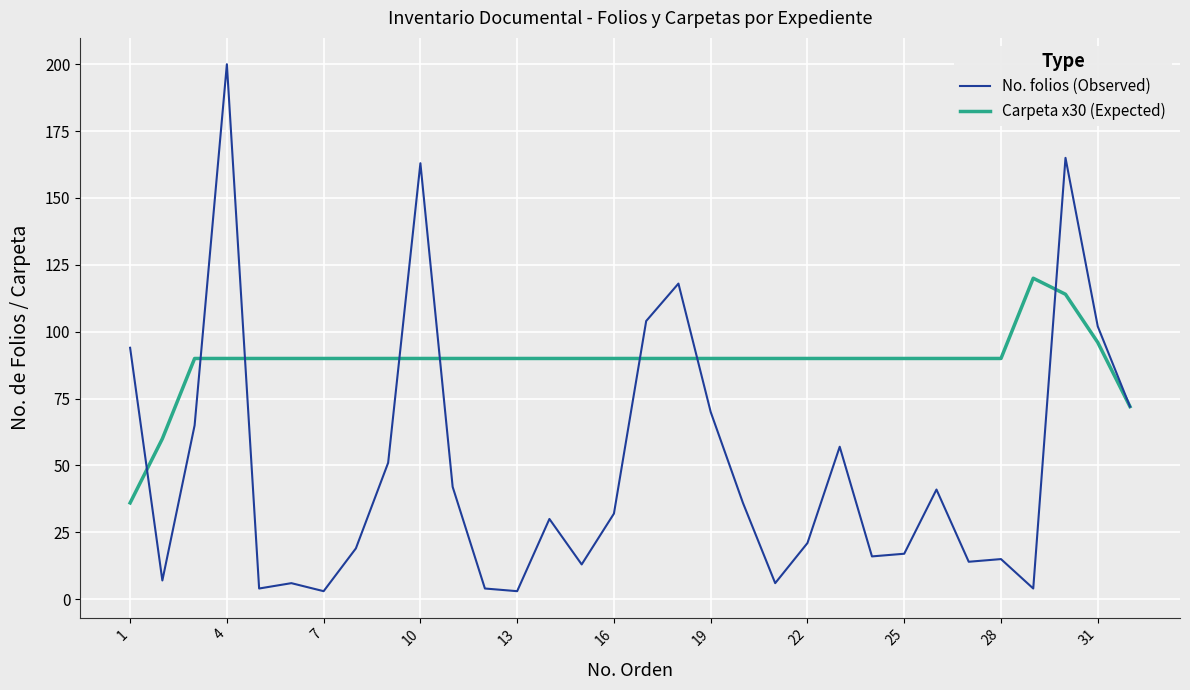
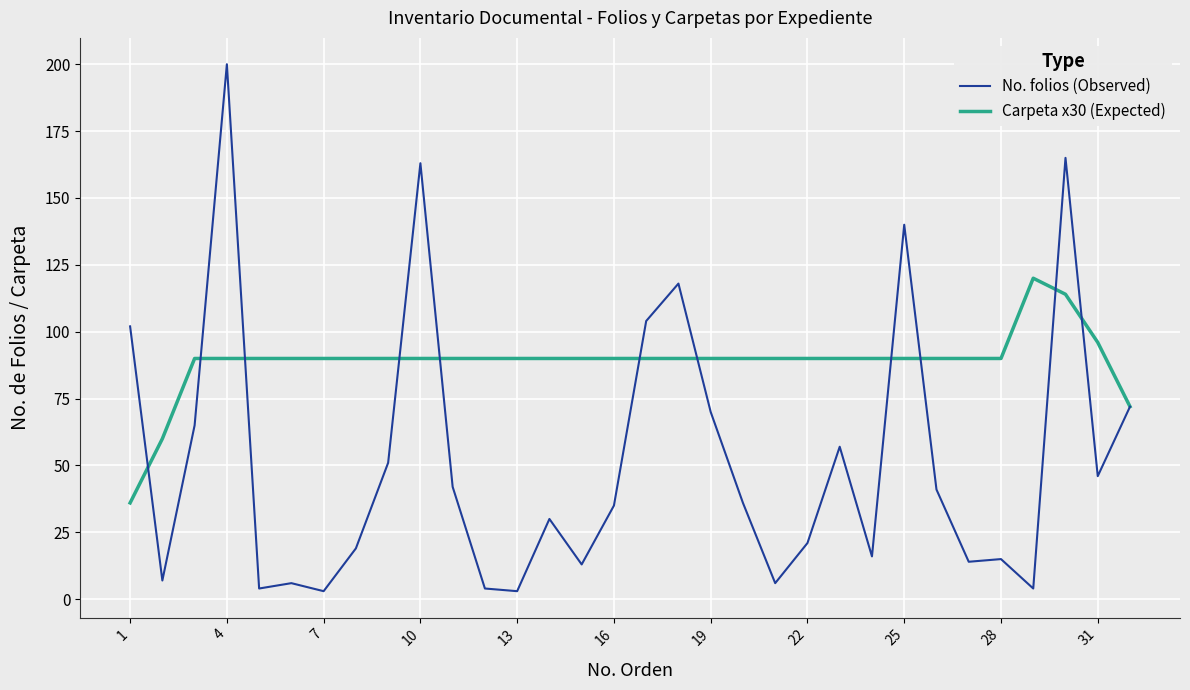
No. folios (Observed), 1: 94 -> 102
No. folios (Observed), 16: 32 -> 35
No. folios (Observed), 25: 17 -> 140
No. folios (Observed), 31: 102 -> 46
